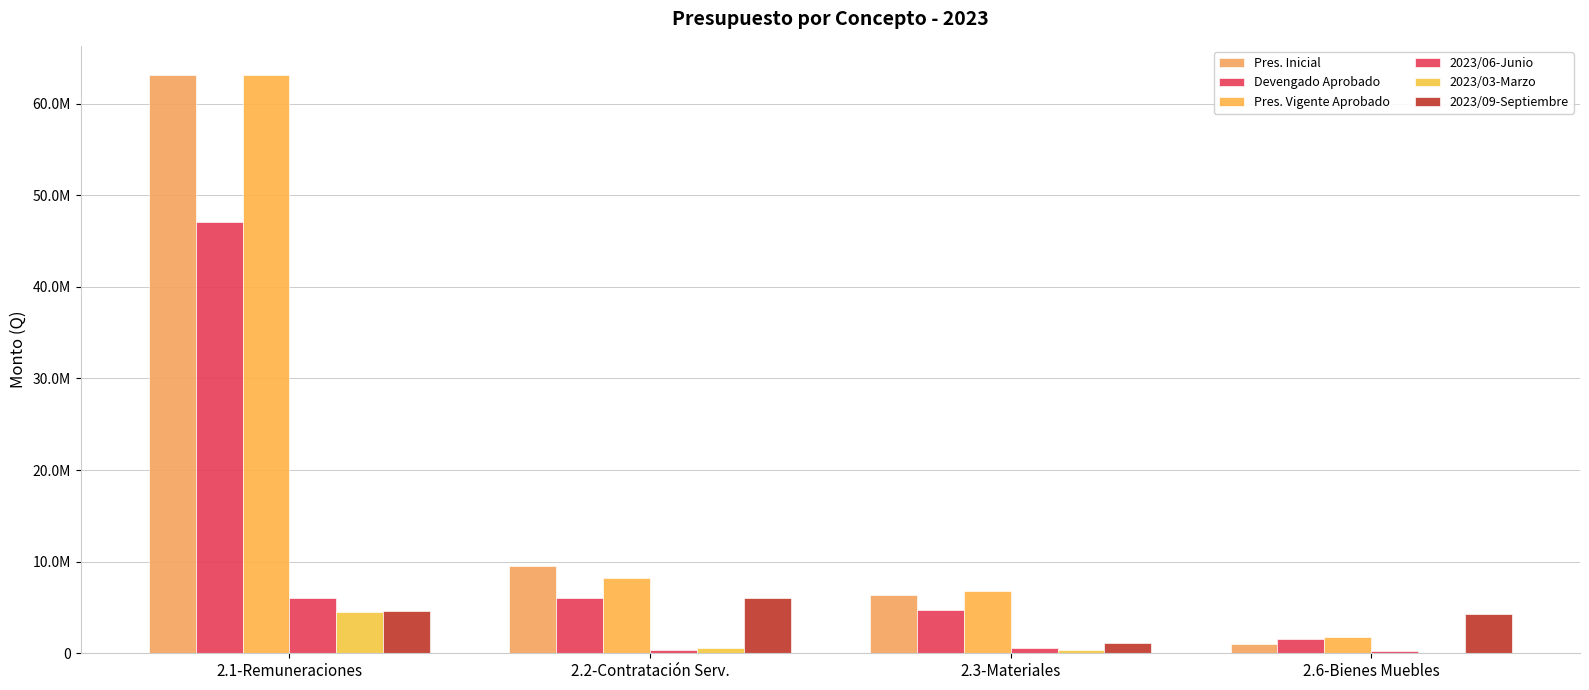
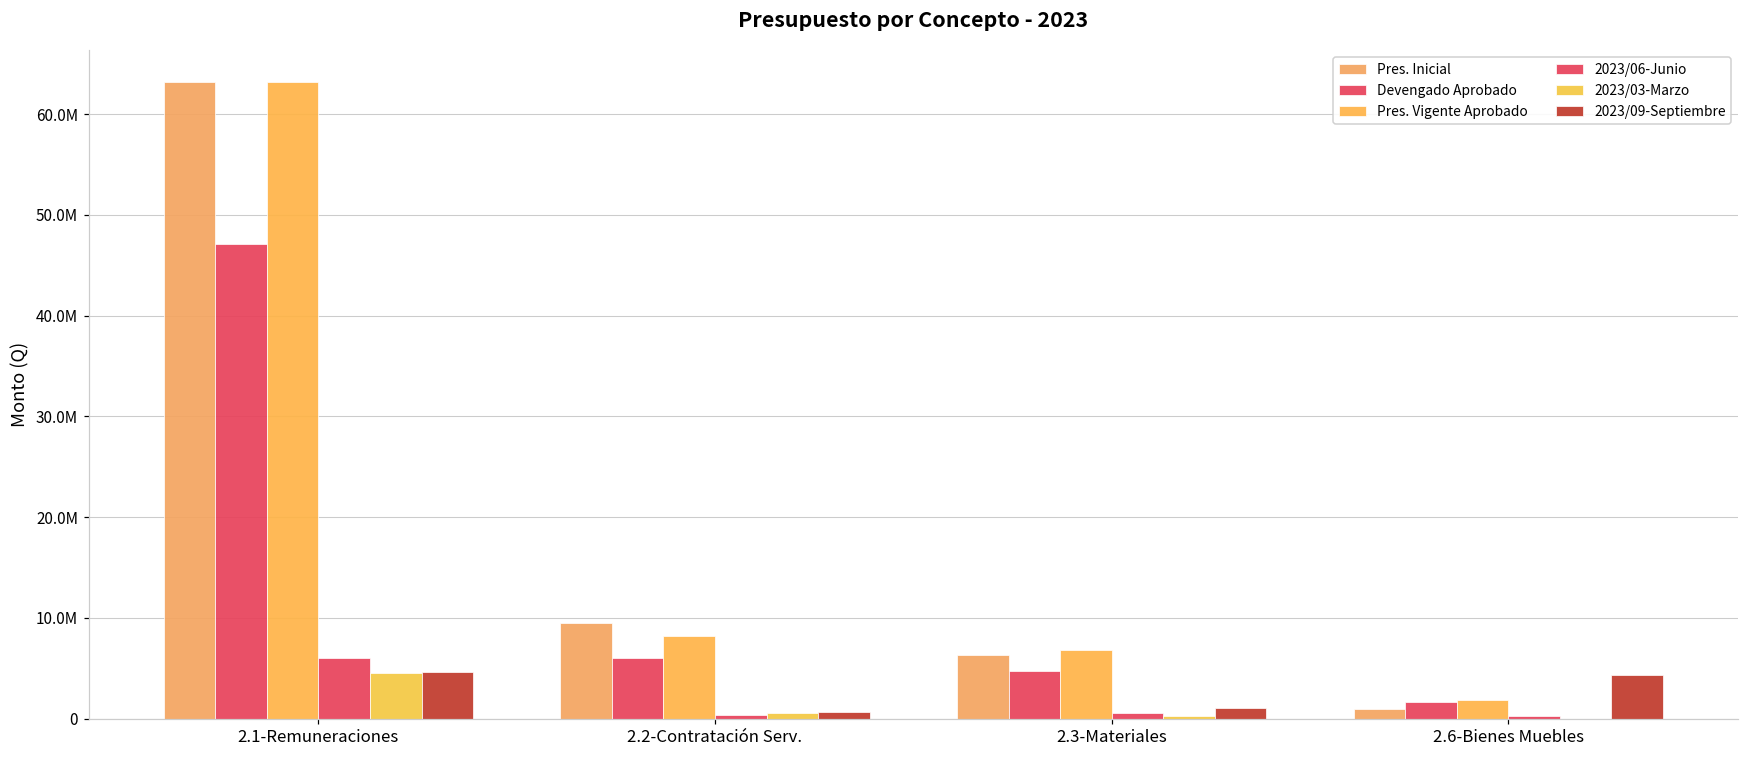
2023/09-Septiembre, 2.2-Contratación Serv.: 6000000 -> 1000000
